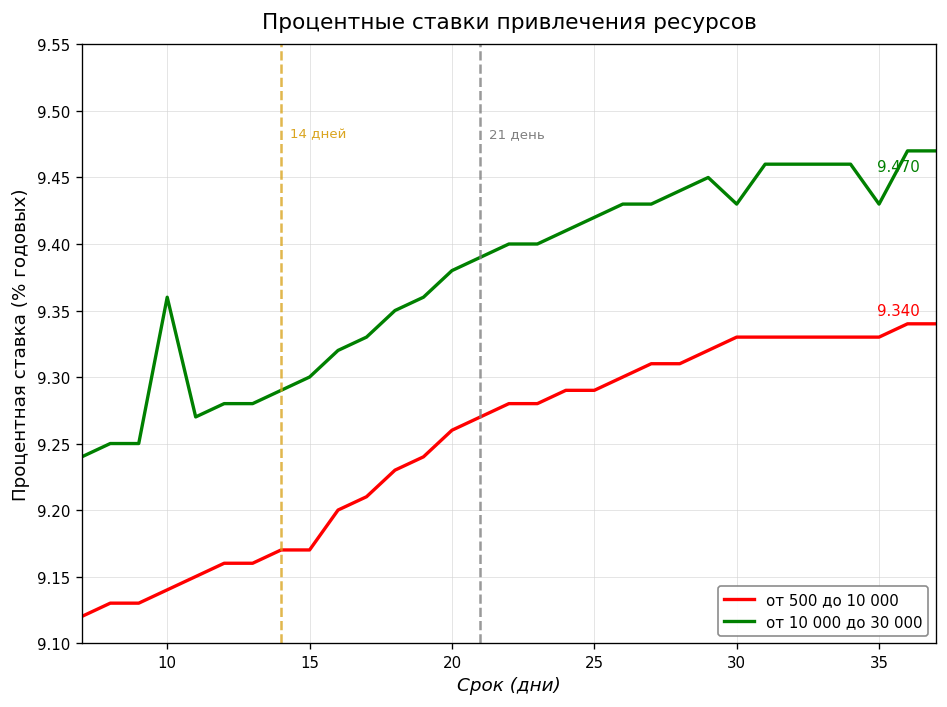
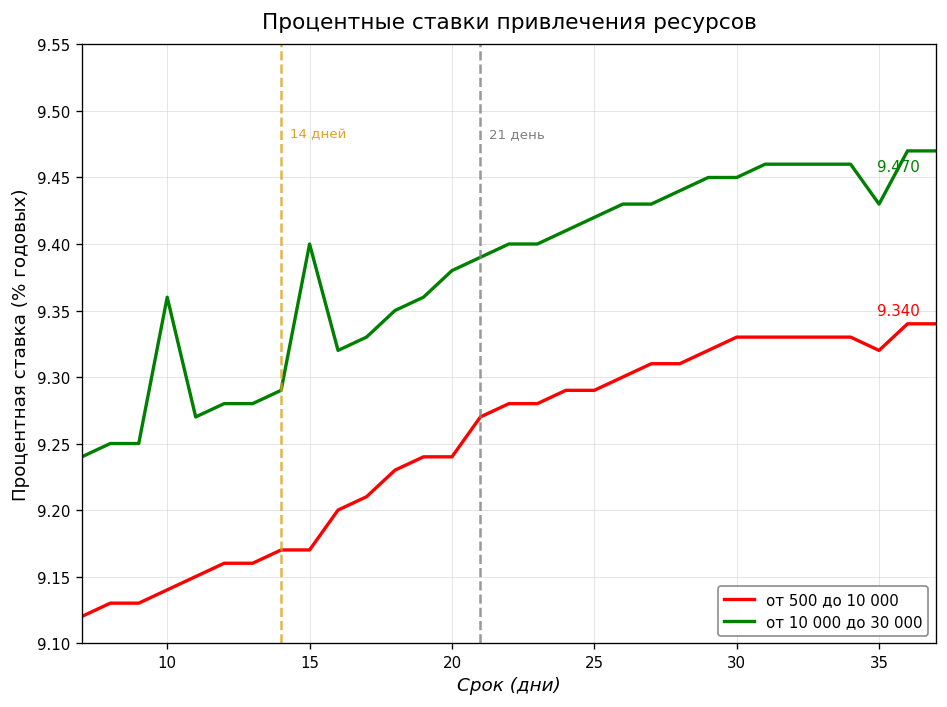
от 10 000 до 30 000, 15: 9.3 -> 9.4
от 500 до 10 000, 20: 9.26 -> 9.24
от 10 000 до 30 000, 30: 9.43 -> 9.45
от 500 до 10 000, 35: 9.33 -> 9.32
